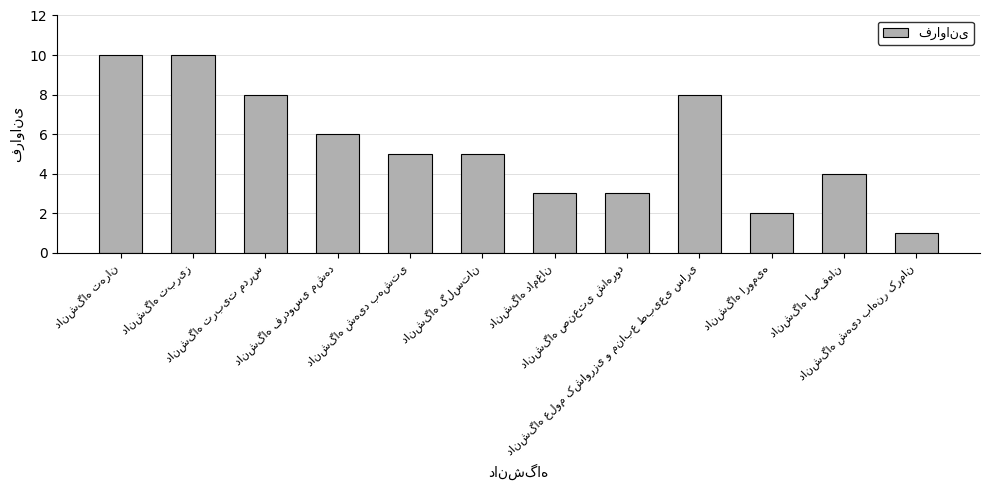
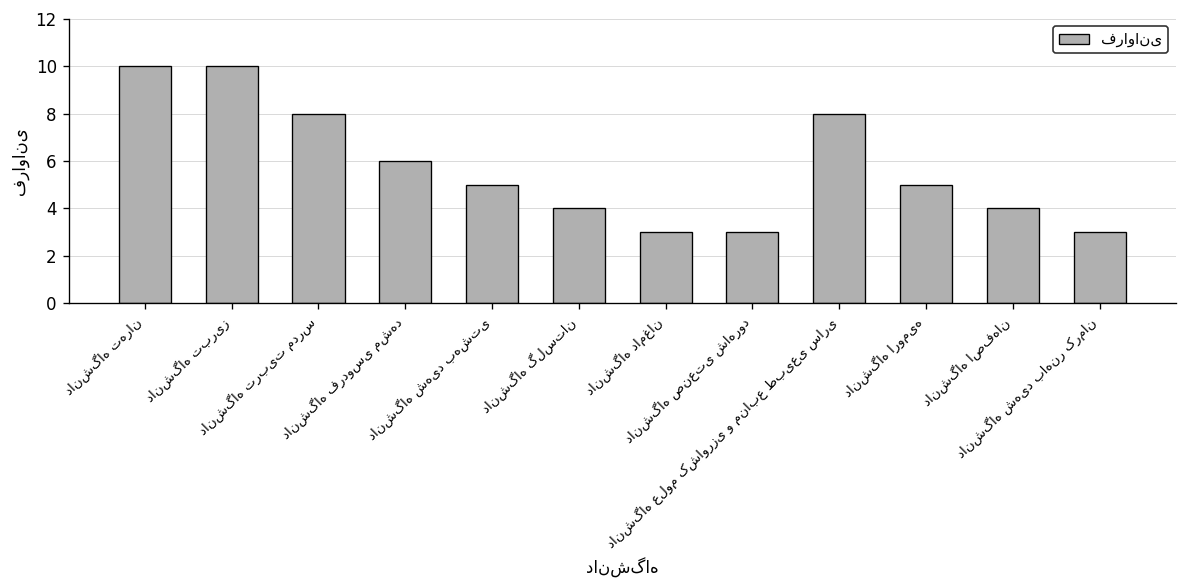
دانشگاه گلستان: 5 -> 4
دانشگاه ارومیه: 2 -> 5
دانشگاه شهید باهنر کرمان: 1 -> 3
